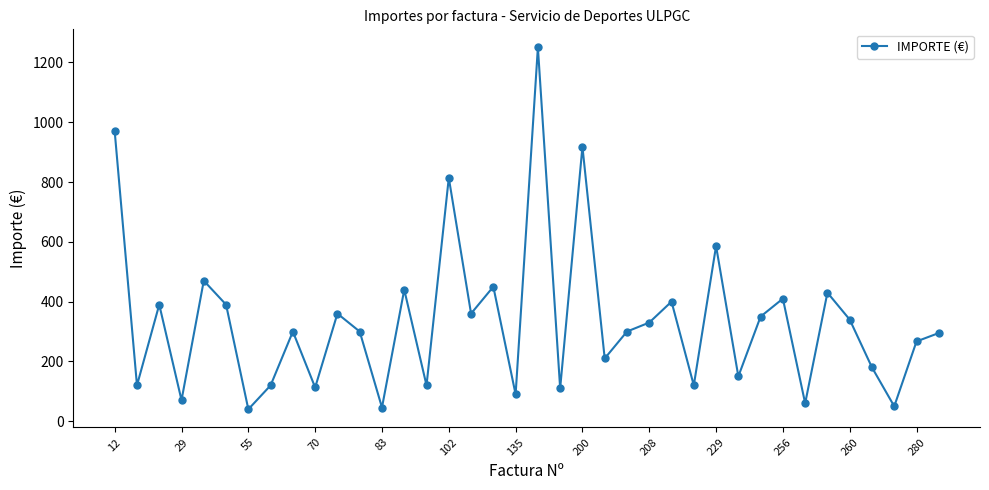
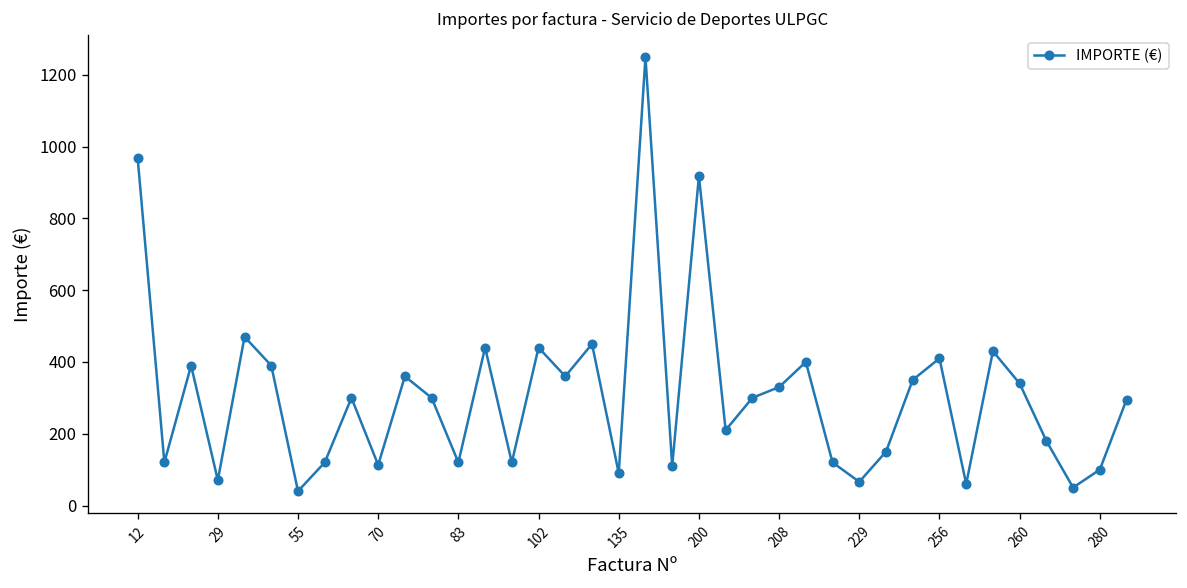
83: 50 -> 120
102: 810 -> 440
229: 590 -> 70
280: 270 -> 100
